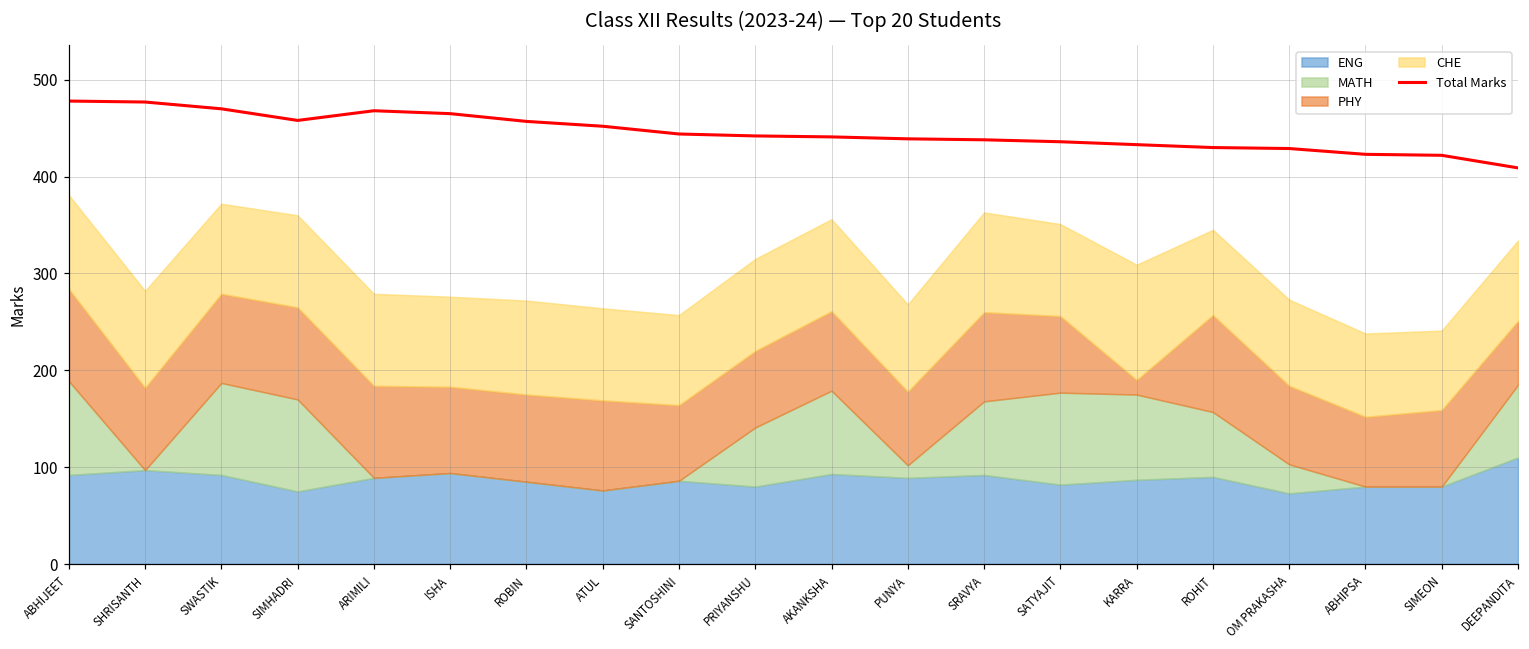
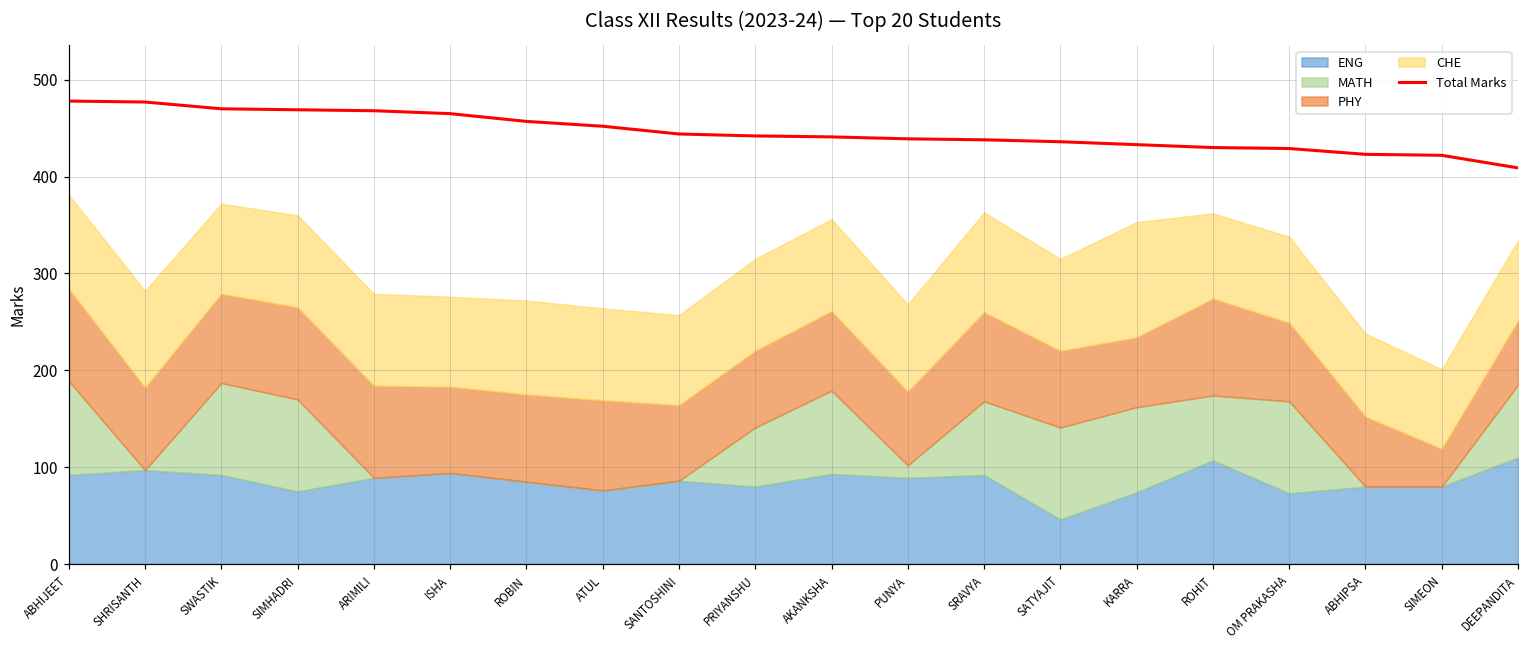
Total Marks, SIMHADRI: 460 -> 470
ENG, SATYAJIT: 80 -> 50
ENG, KARRA: 90 -> 70
PHY, KARRA: 20 -> 70
ENG, ROHIT: 90 -> 110
MATH, OM PRAKASHA: 30 -> 100
PHY, SIMEON: 80 -> 40
